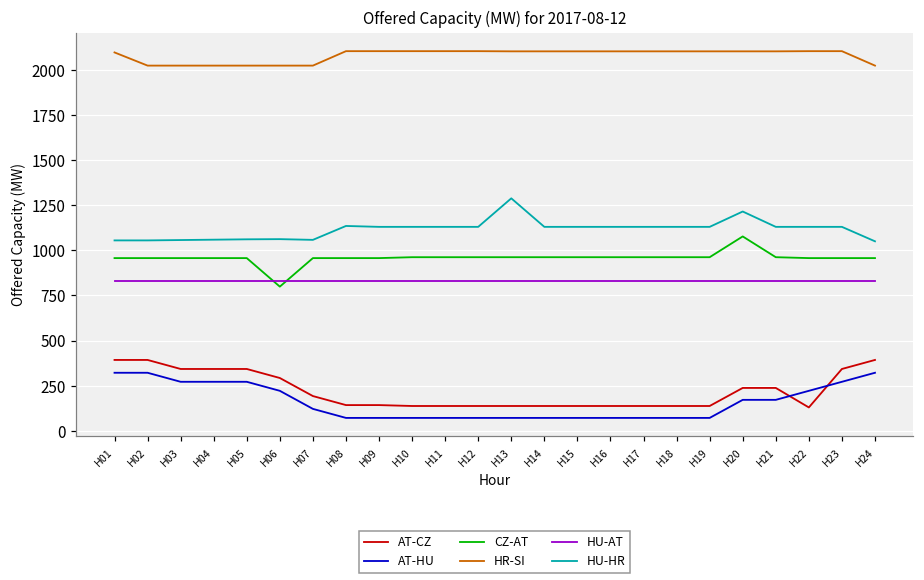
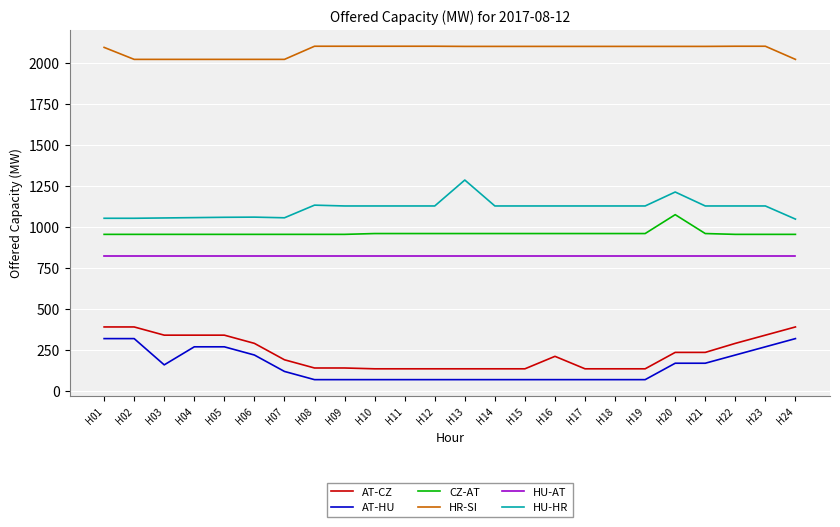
AT-HU, H03: 270 -> 160
CZ-AT, H06: 800 -> 960
AT-CZ, H16: 140 -> 210
AT-CZ, H22: 130 -> 290
